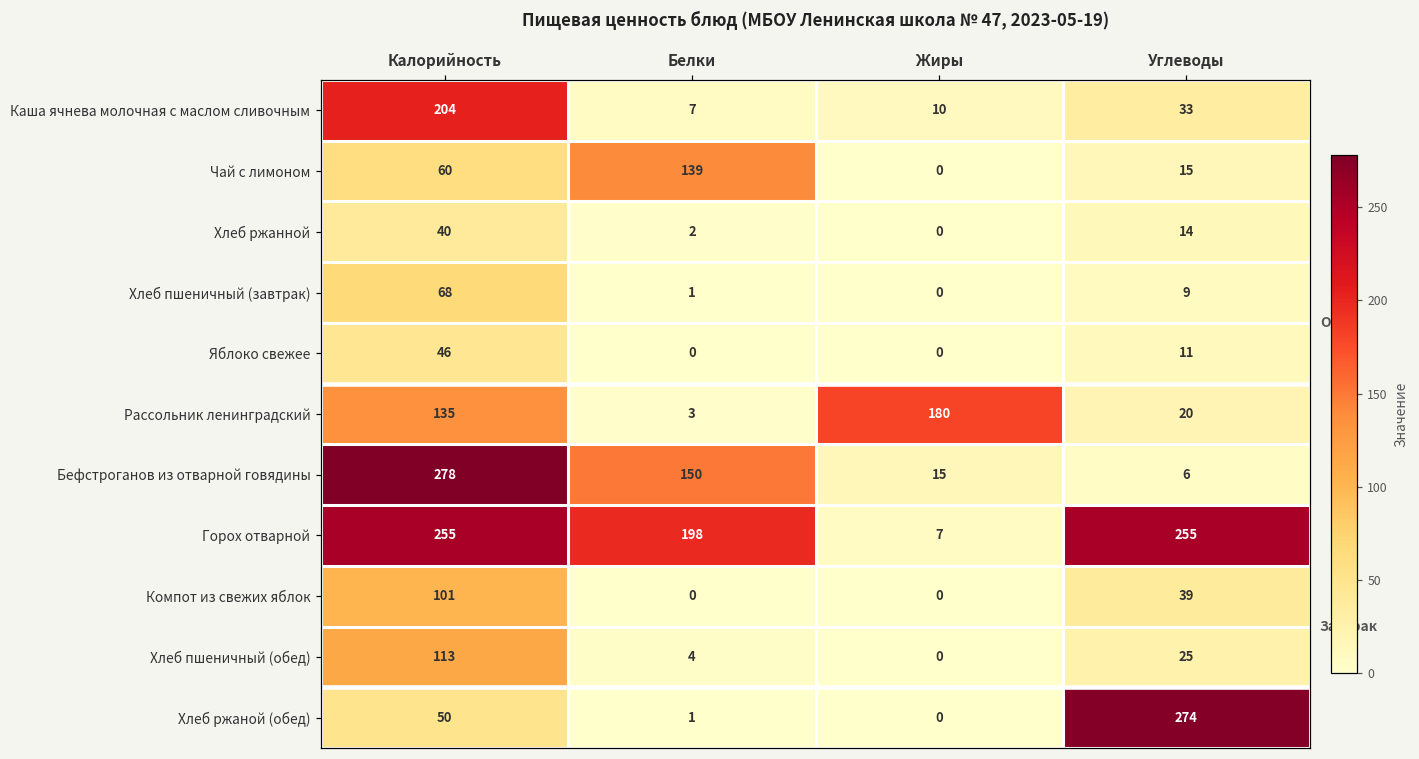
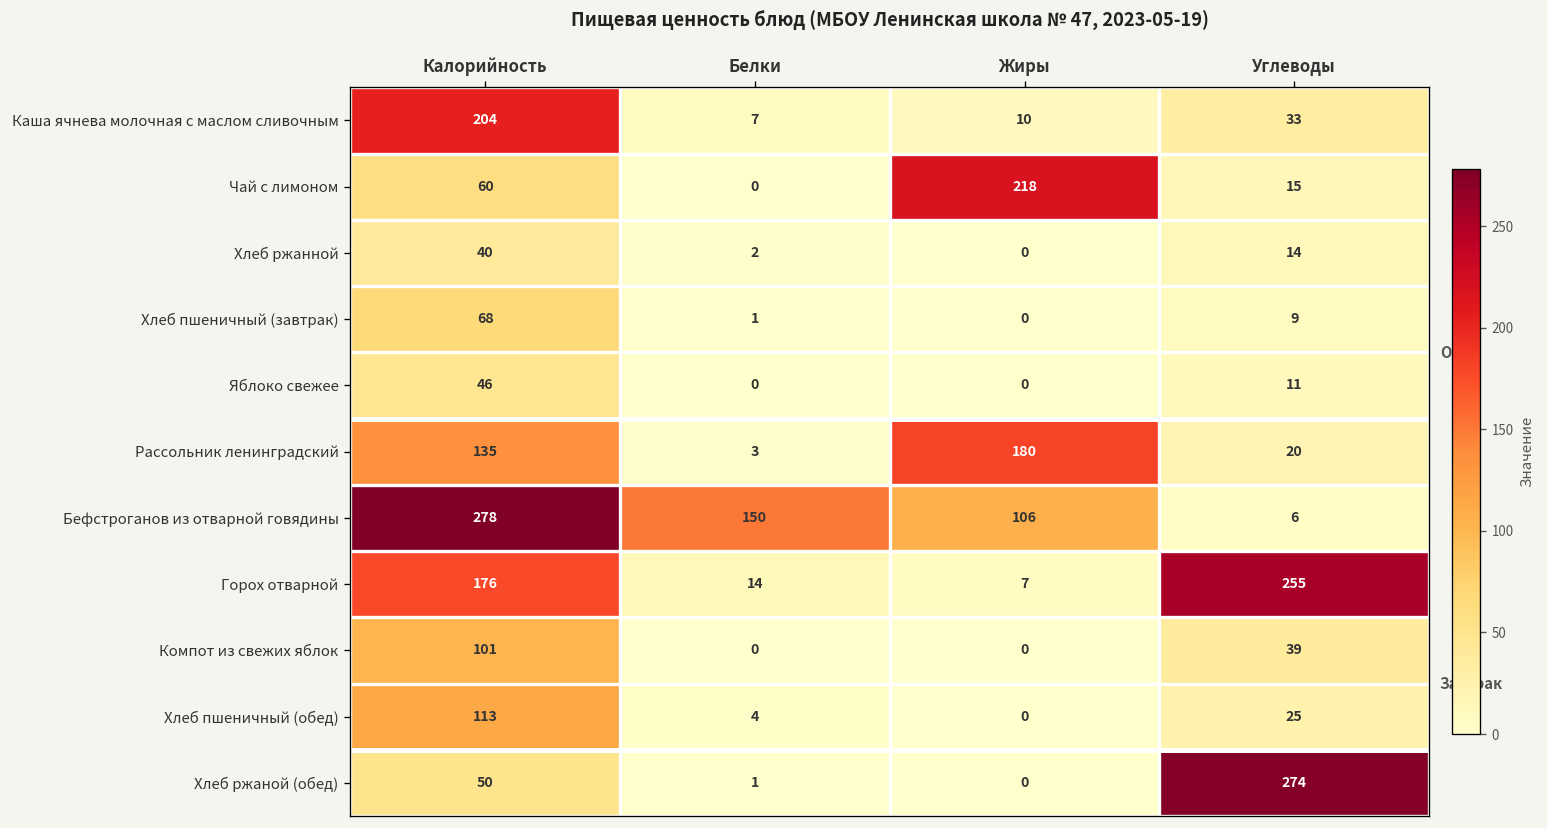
Чай с лимоном, Белки: 139 -> 0
Чай с лимоном, Жиры: 0 -> 218
Бефстроганов из отварной говядины, Жиры: 15 -> 106
Горох отварной, Калорийность: 255 -> 176
Горох отварной, Белки: 198 -> 14
